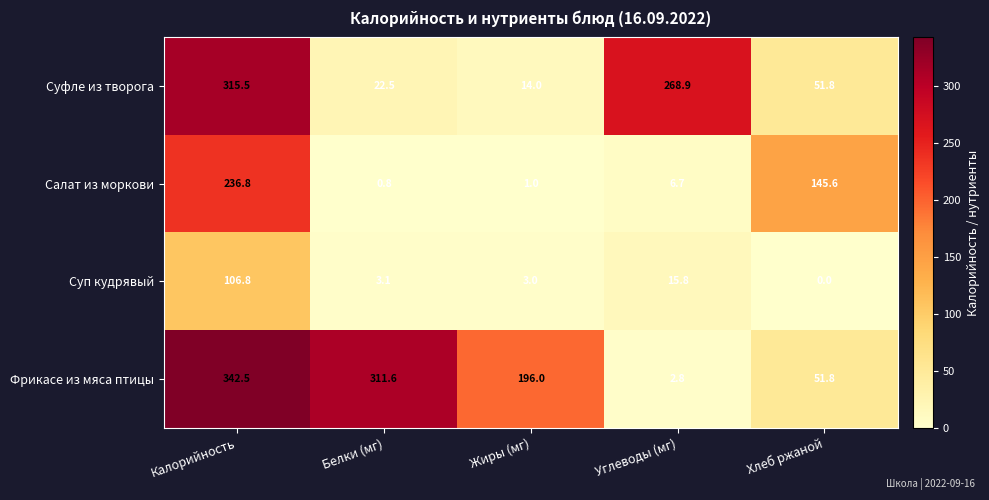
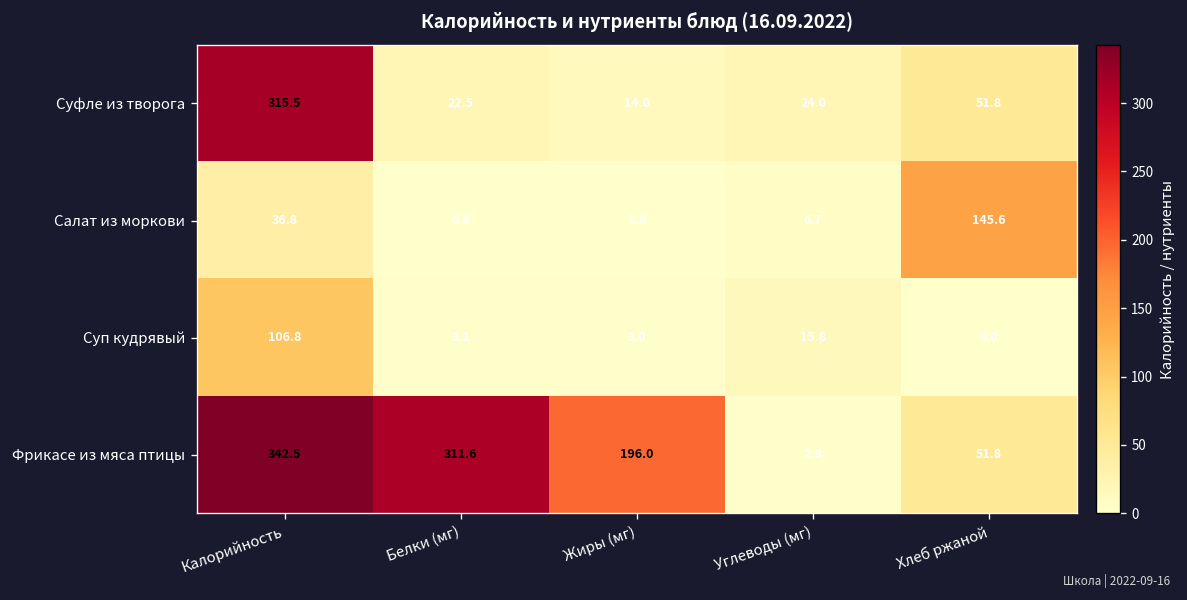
Суфле из творога, Углеводы (мг): 268.9 -> 24.0
Салат из моркови, Калорийность: 236.8 -> 36.8
